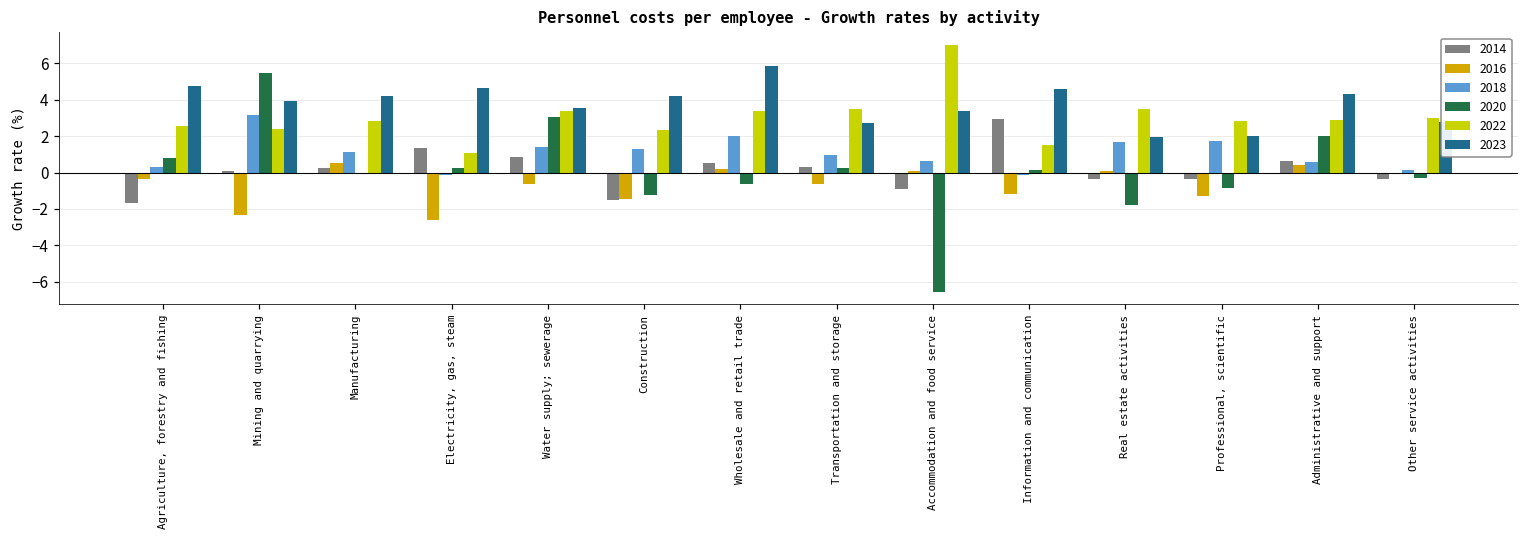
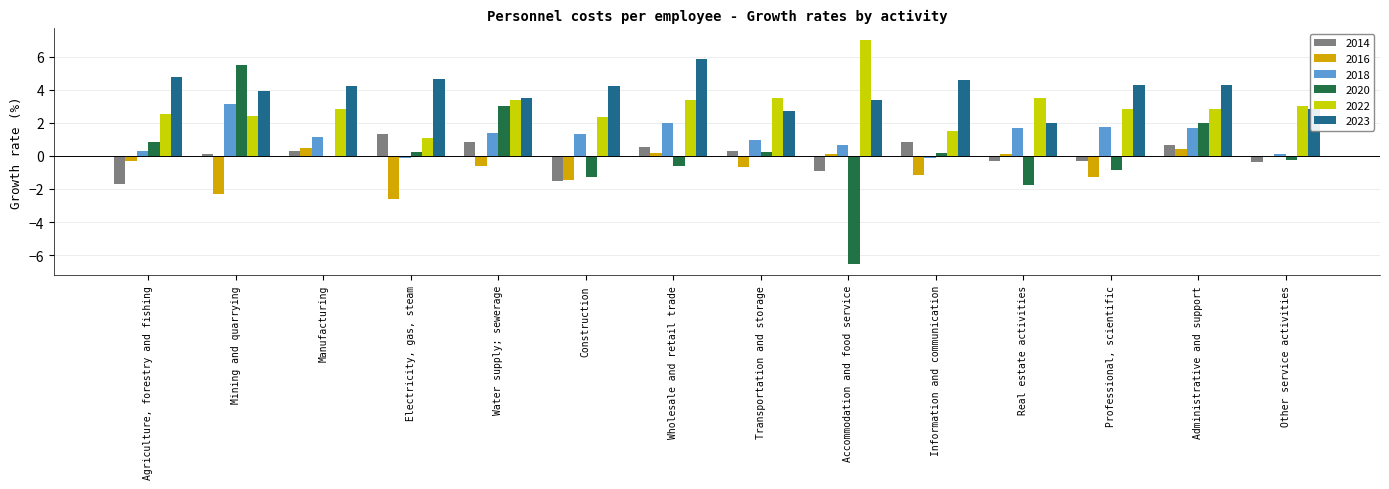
2014, Information and communication: 2.9 -> 0.8
2023, Professional, scientific: 2.0 -> 4.3
2018, Administrative and support: 0.6 -> 1.7
